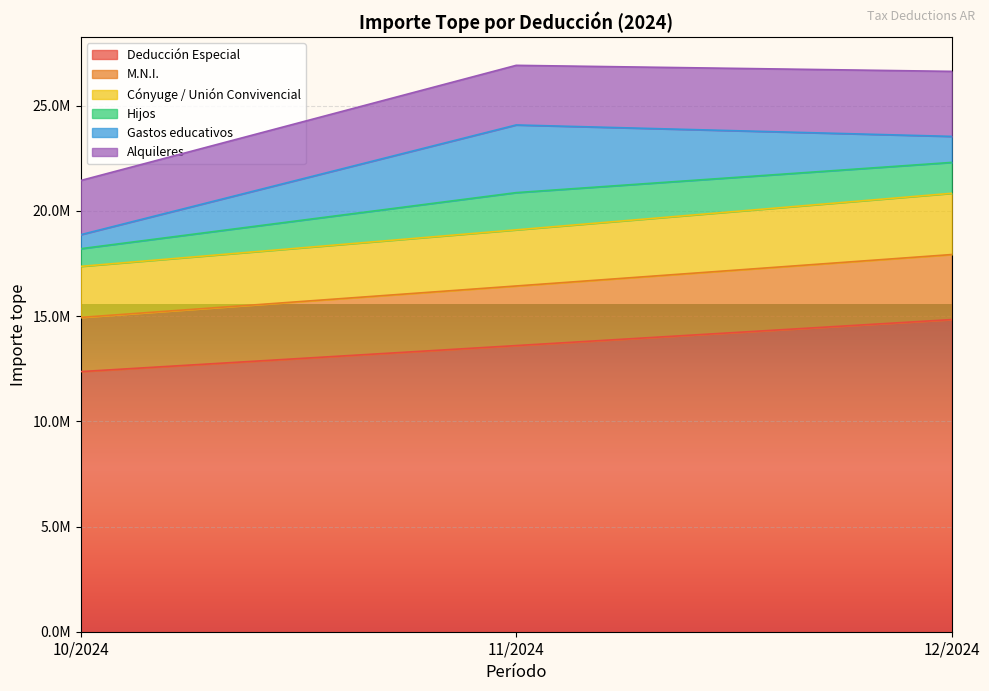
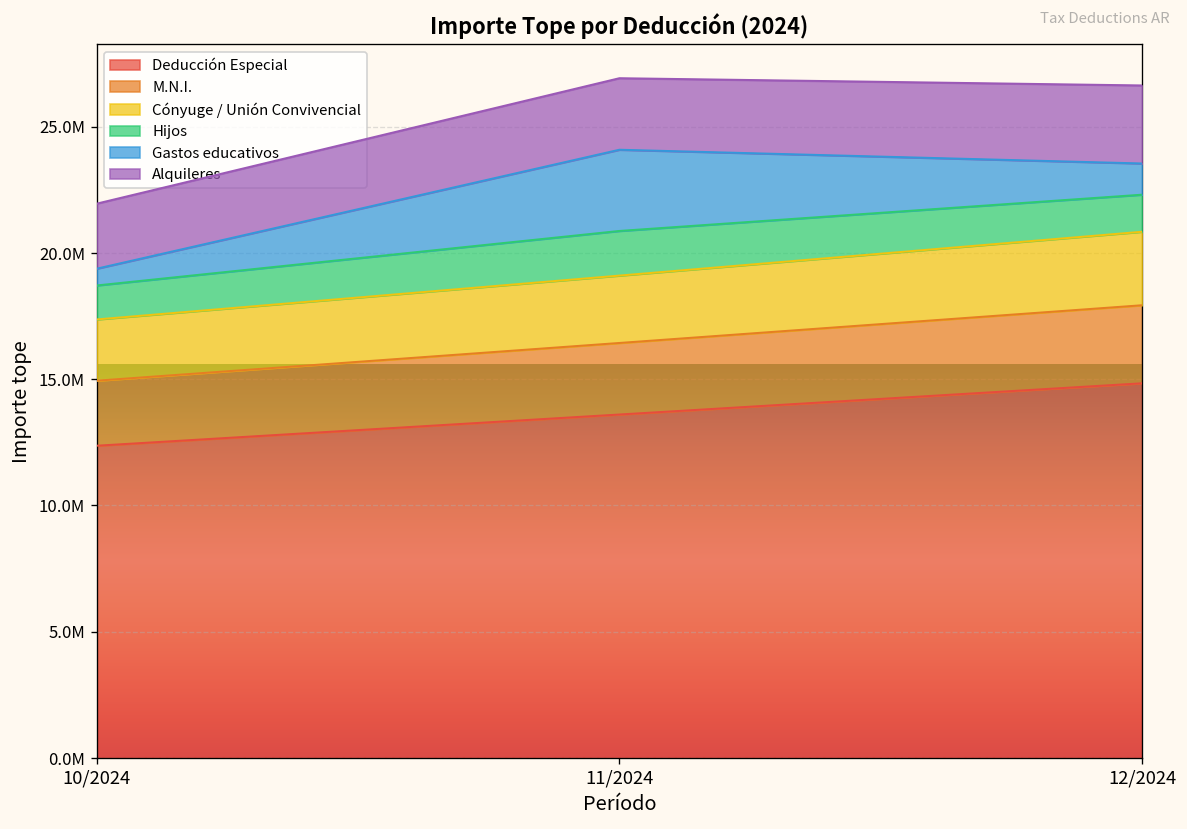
Hijos, 10/2024: 800000 -> 1300000
